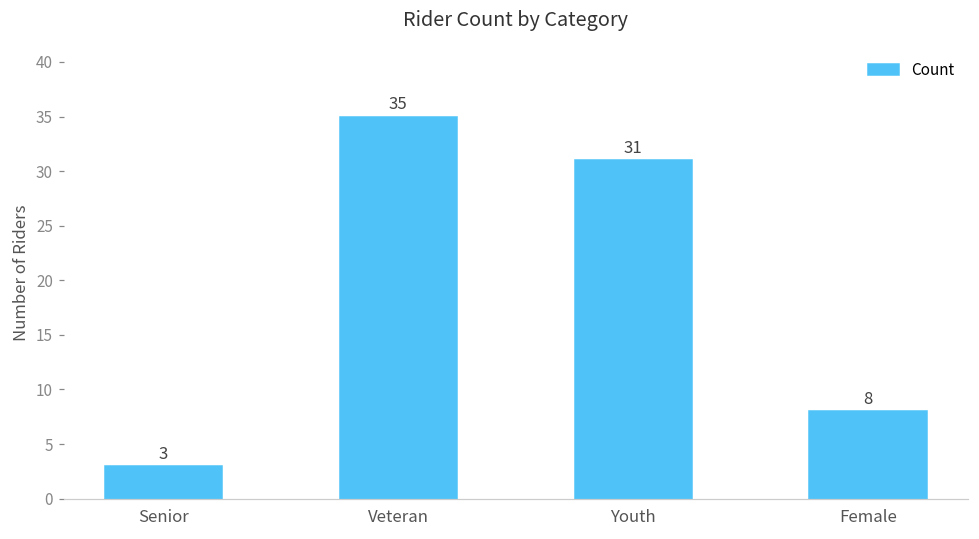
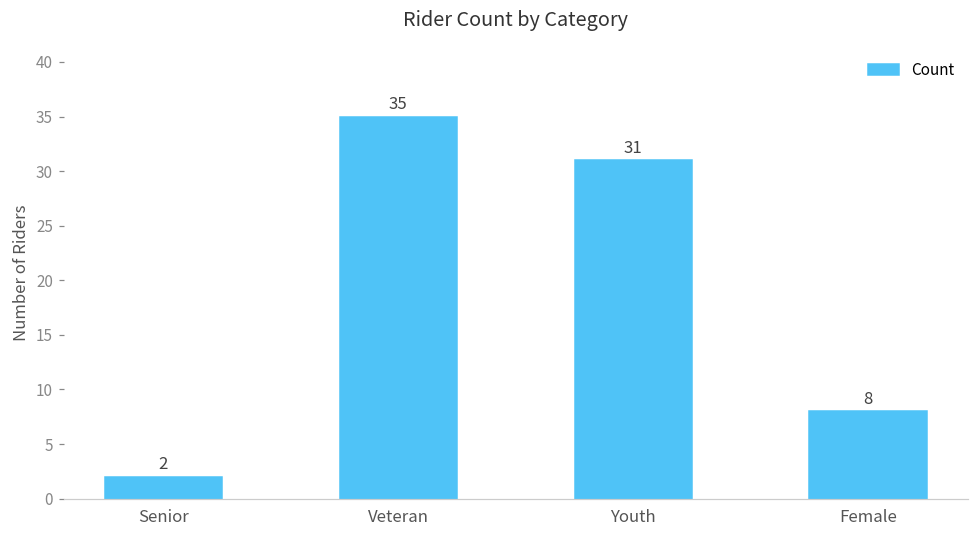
Senior: 3 -> 2
